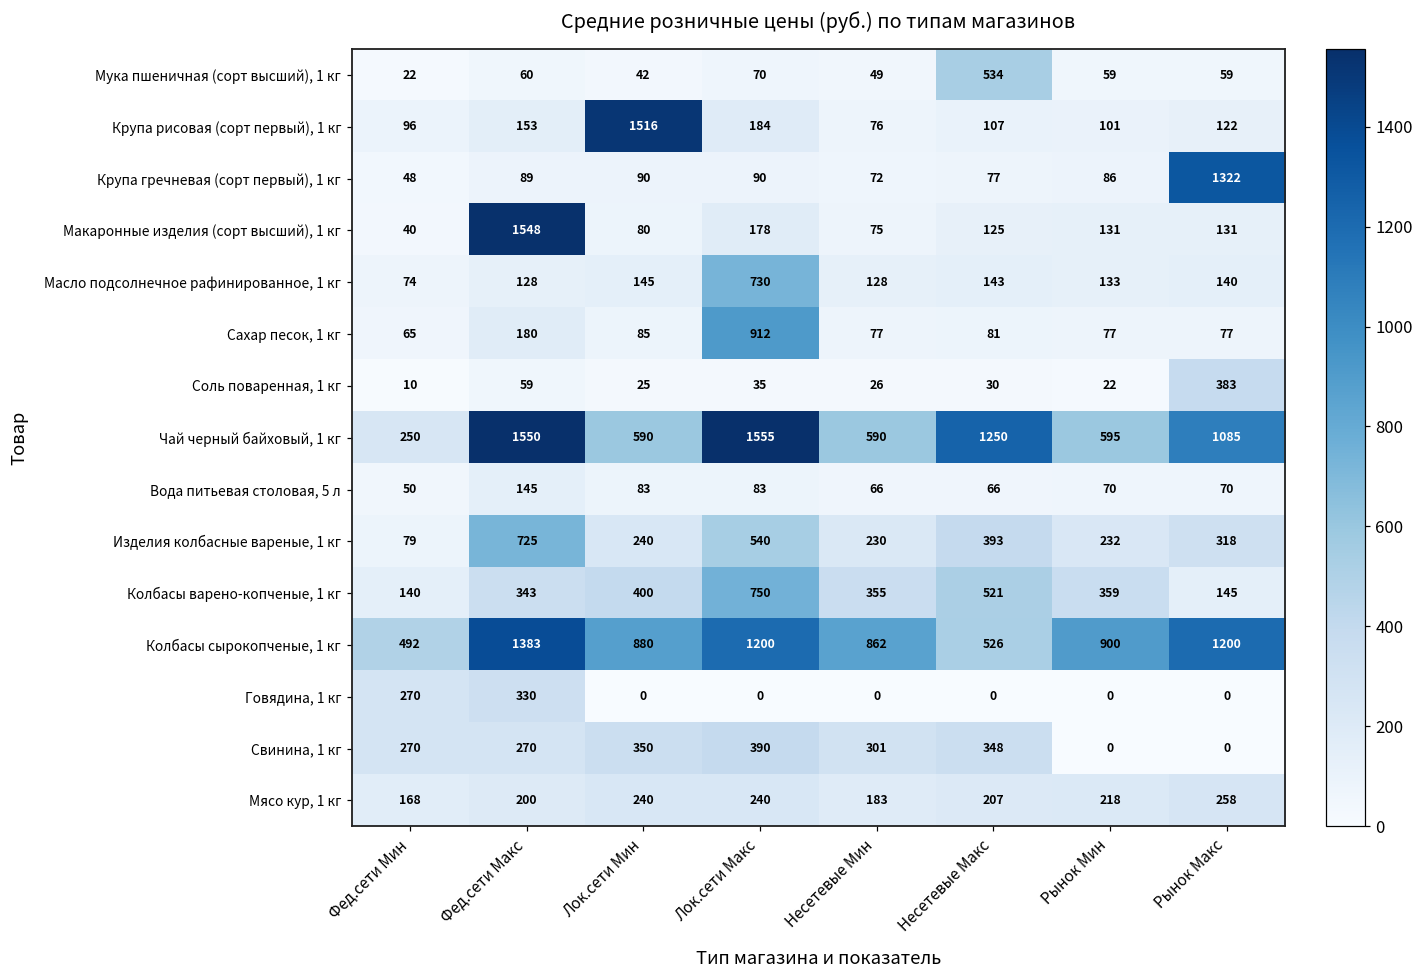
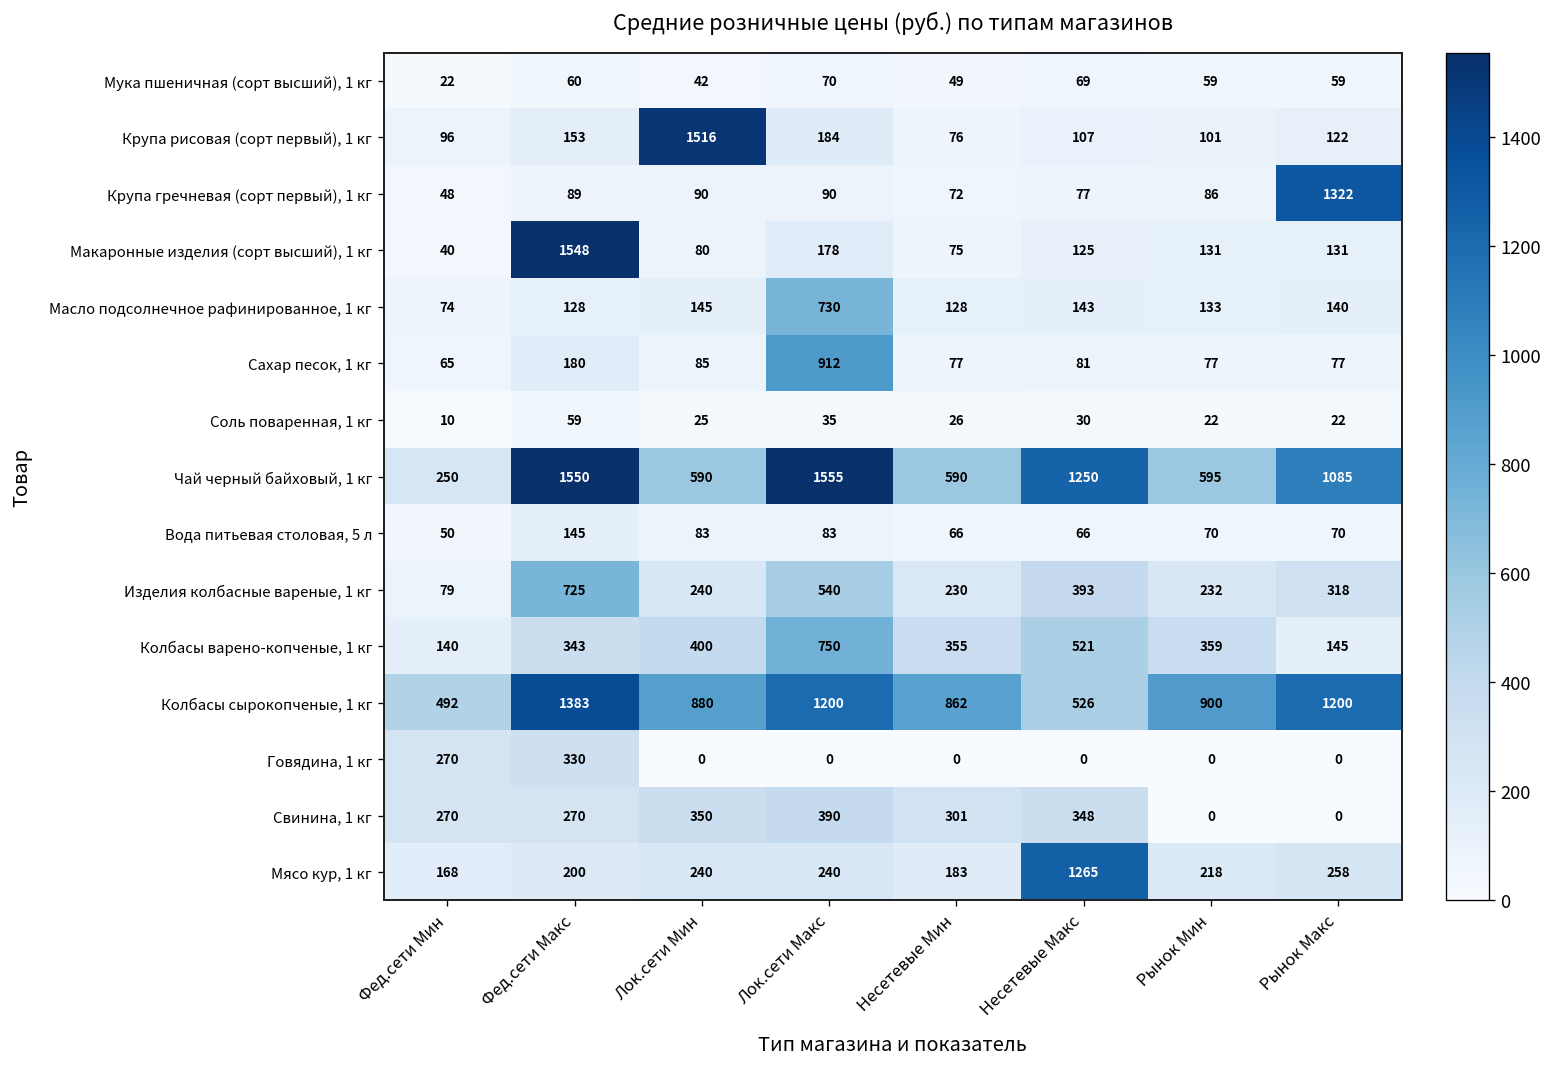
Мука пшеничная (сорт высший), 1 кг, Несетевые Макс: 534 -> 69
Соль поваренная, 1 кг, Рынок Макс: 383 -> 22
Мясо кур, 1 кг, Несетевые Макс: 207 -> 1265
